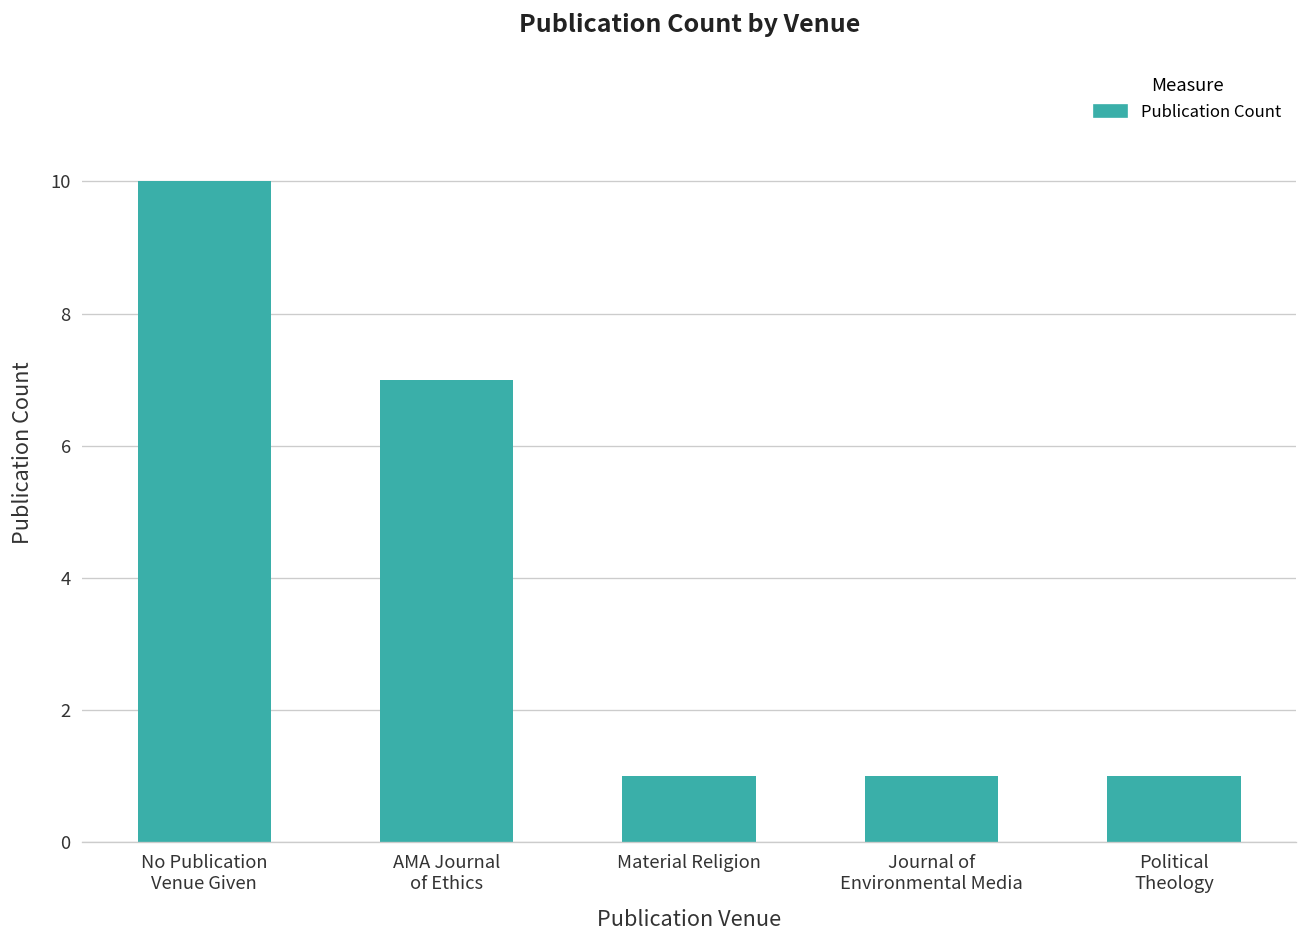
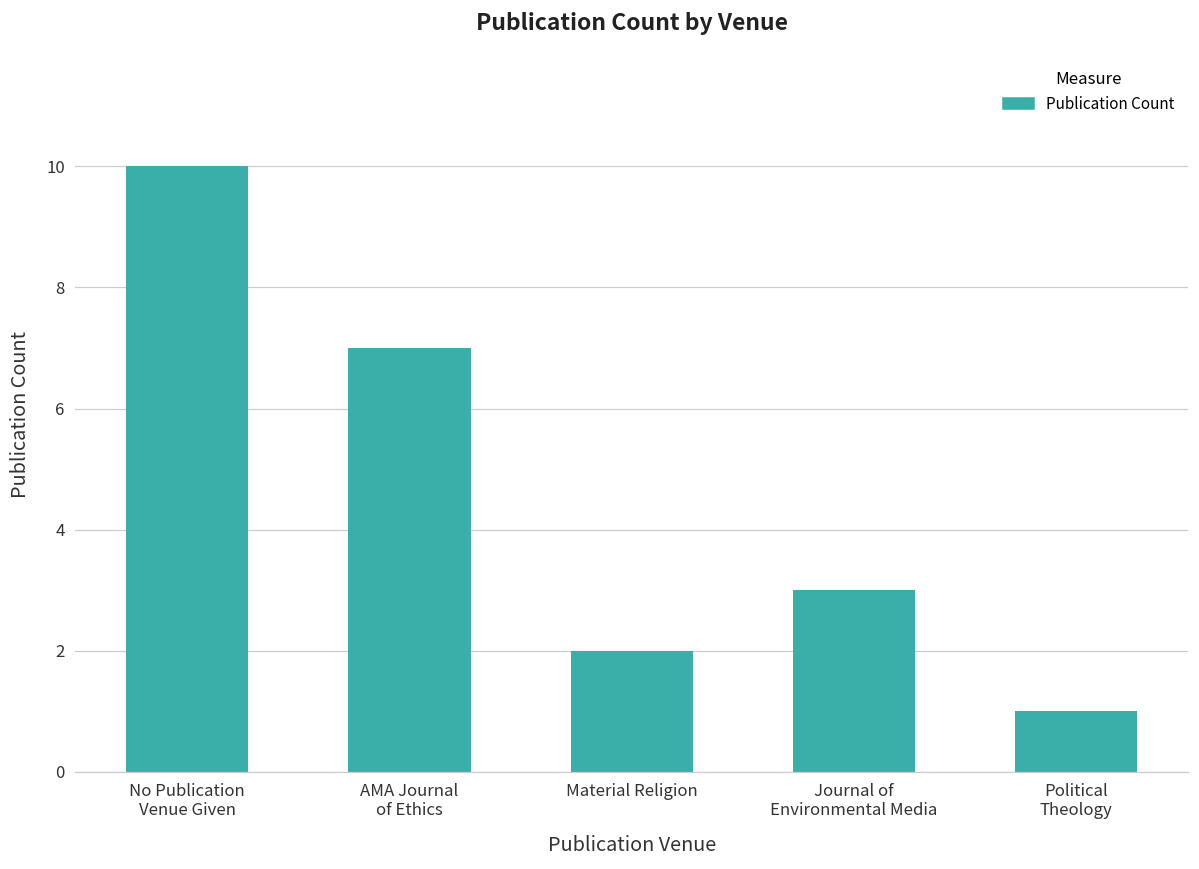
Material Religion: 1 -> 2
Journal of Environmental Media: 1 -> 3
